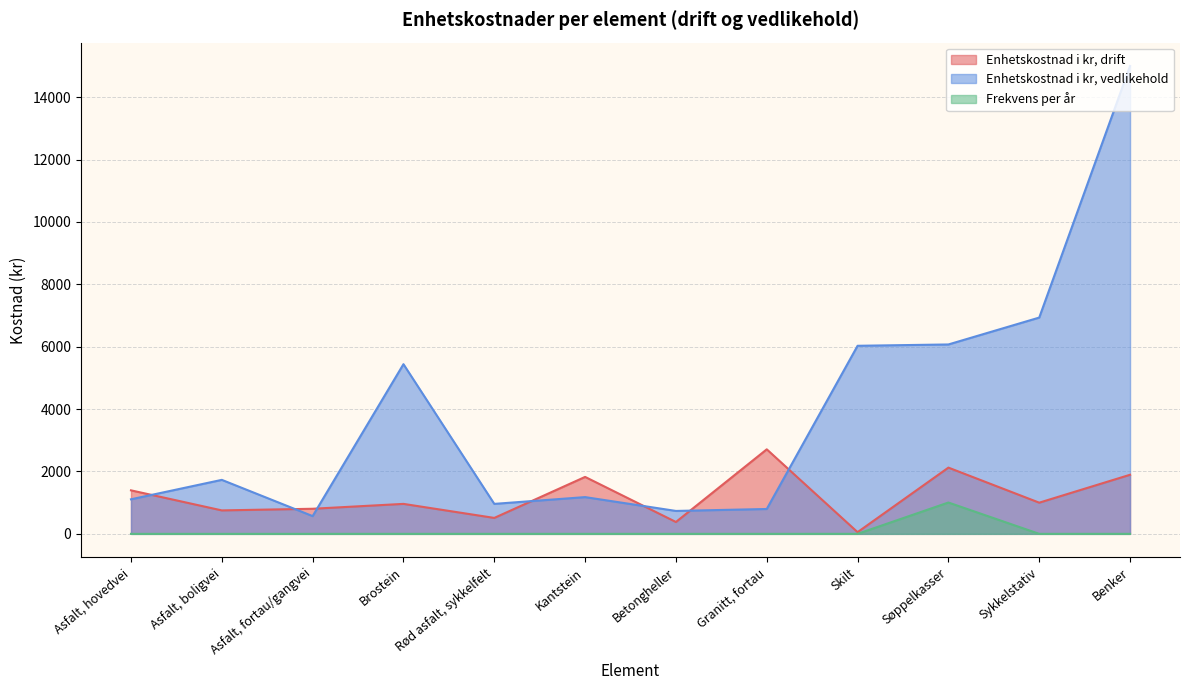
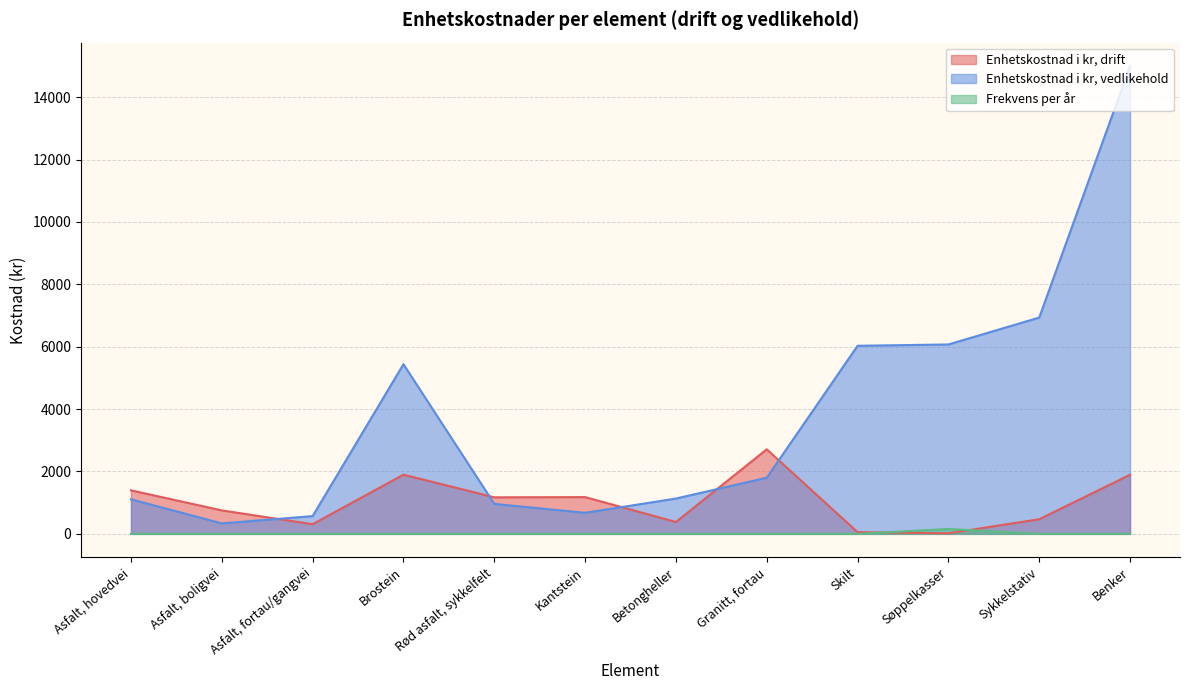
Enhetskostnad i kr, vedlikehold, Asfalt, boligvei: 1700 -> 300
Enhetskostnad i kr, drift, Asfalt, fortau/gangvei: 800 -> 300
Enhetskostnad i kr, drift, Brostein: 1000 -> 1900
Enhetskostnad i kr, drift, Rød asfalt, sykkelfelt: 500 -> 1200
Enhetskostnad i kr, drift, Kantstein: 1800 -> 1200
Enhetskostnad i kr, vedlikehold, Kantstein: 1200 -> 700
Enhetskostnad i kr, vedlikehold, Betongheller: 700 -> 1100
Enhetskostnad i kr, vedlikehold, Granitt, fortau: 800 -> 1800
Enhetskostnad i kr, drift, Søppelkasser: 2100 -> 0
Frekvens per år, Søppelkasser: 1000 -> 200
Enhetskostnad i kr, drift, Sykkelstativ: 1000 -> 500
